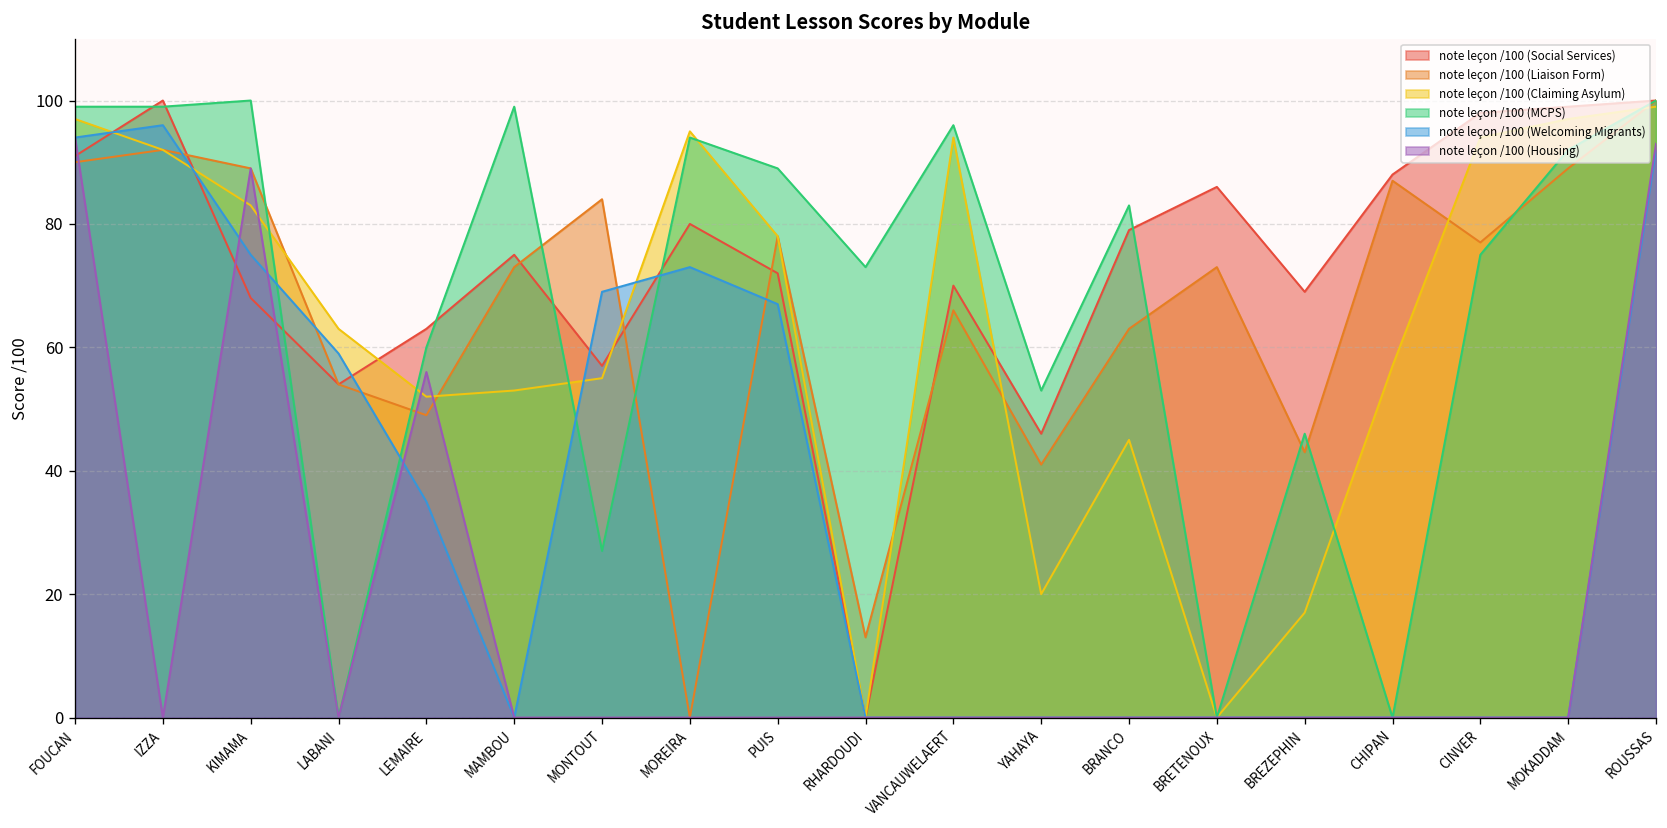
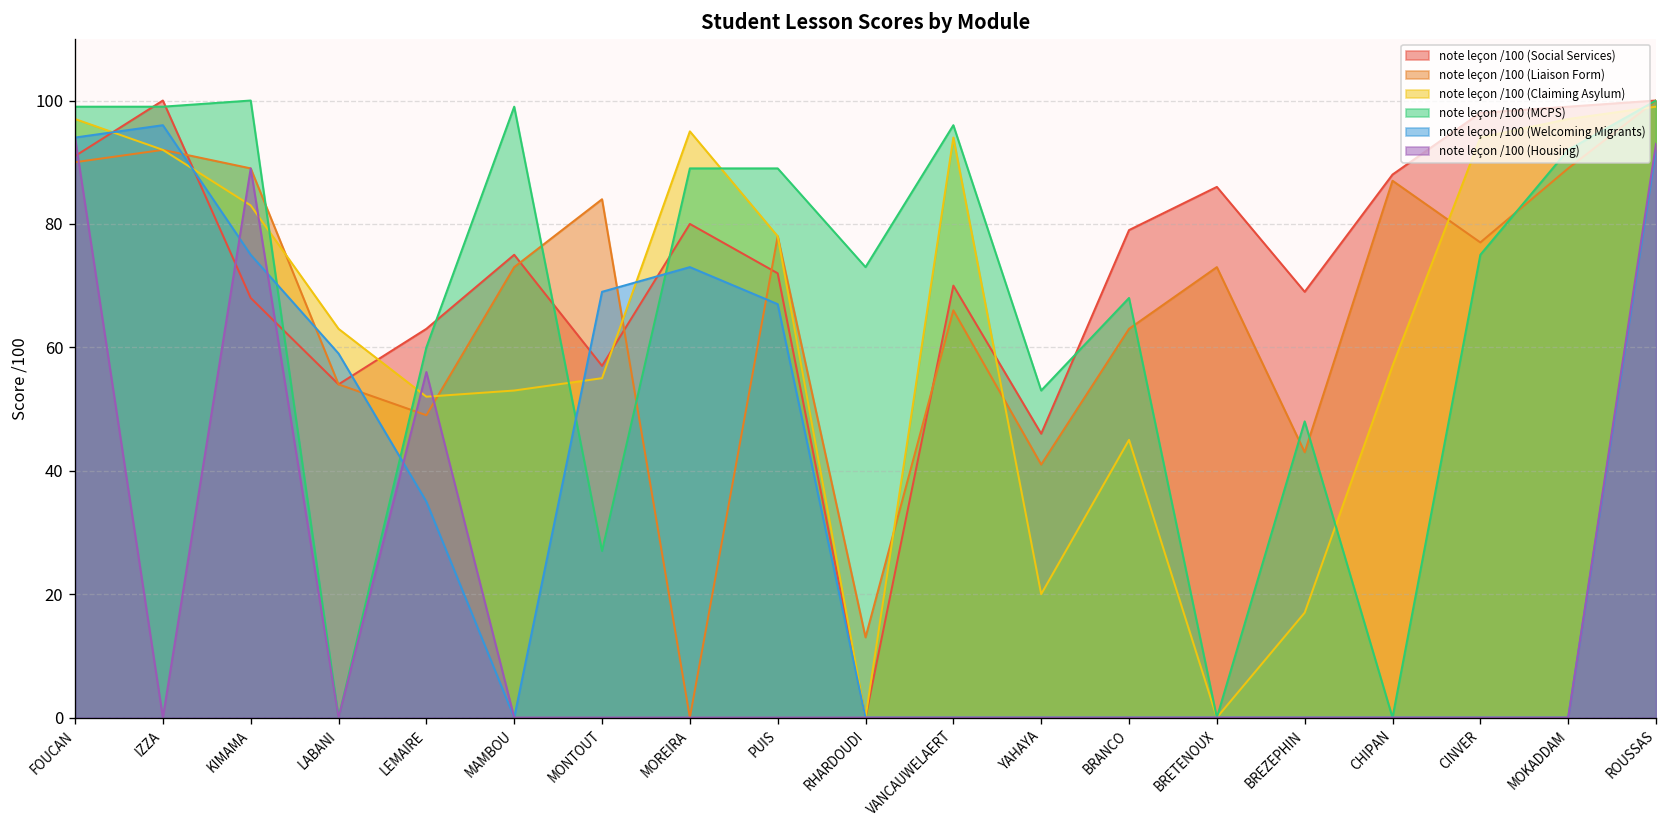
note leçon /100 (MCPS), MOREIRA: 94 -> 89
note leçon /100 (MCPS), BRANCO: 83 -> 68
note leçon /100 (MCPS), BREZEPHIN: 46 -> 48
